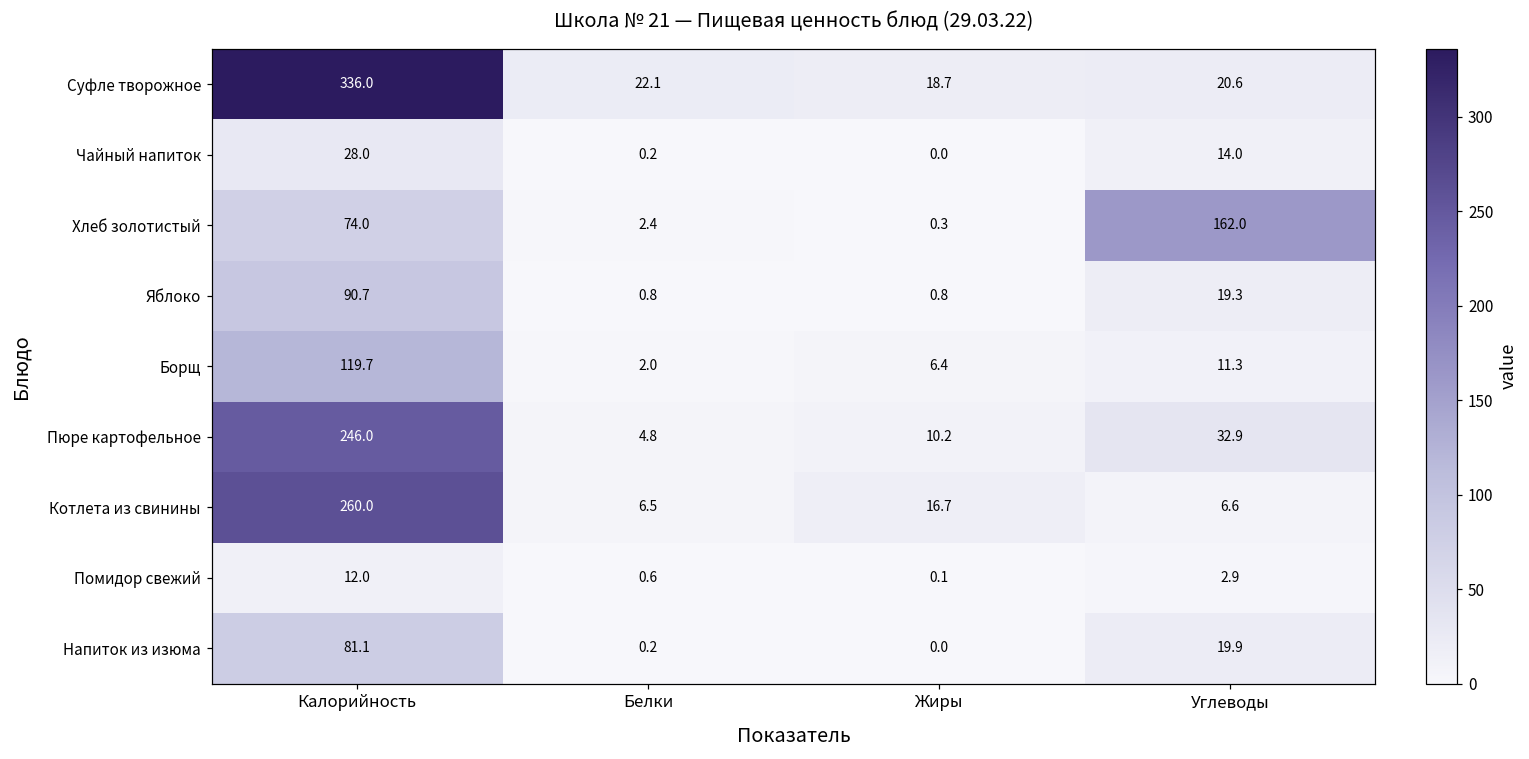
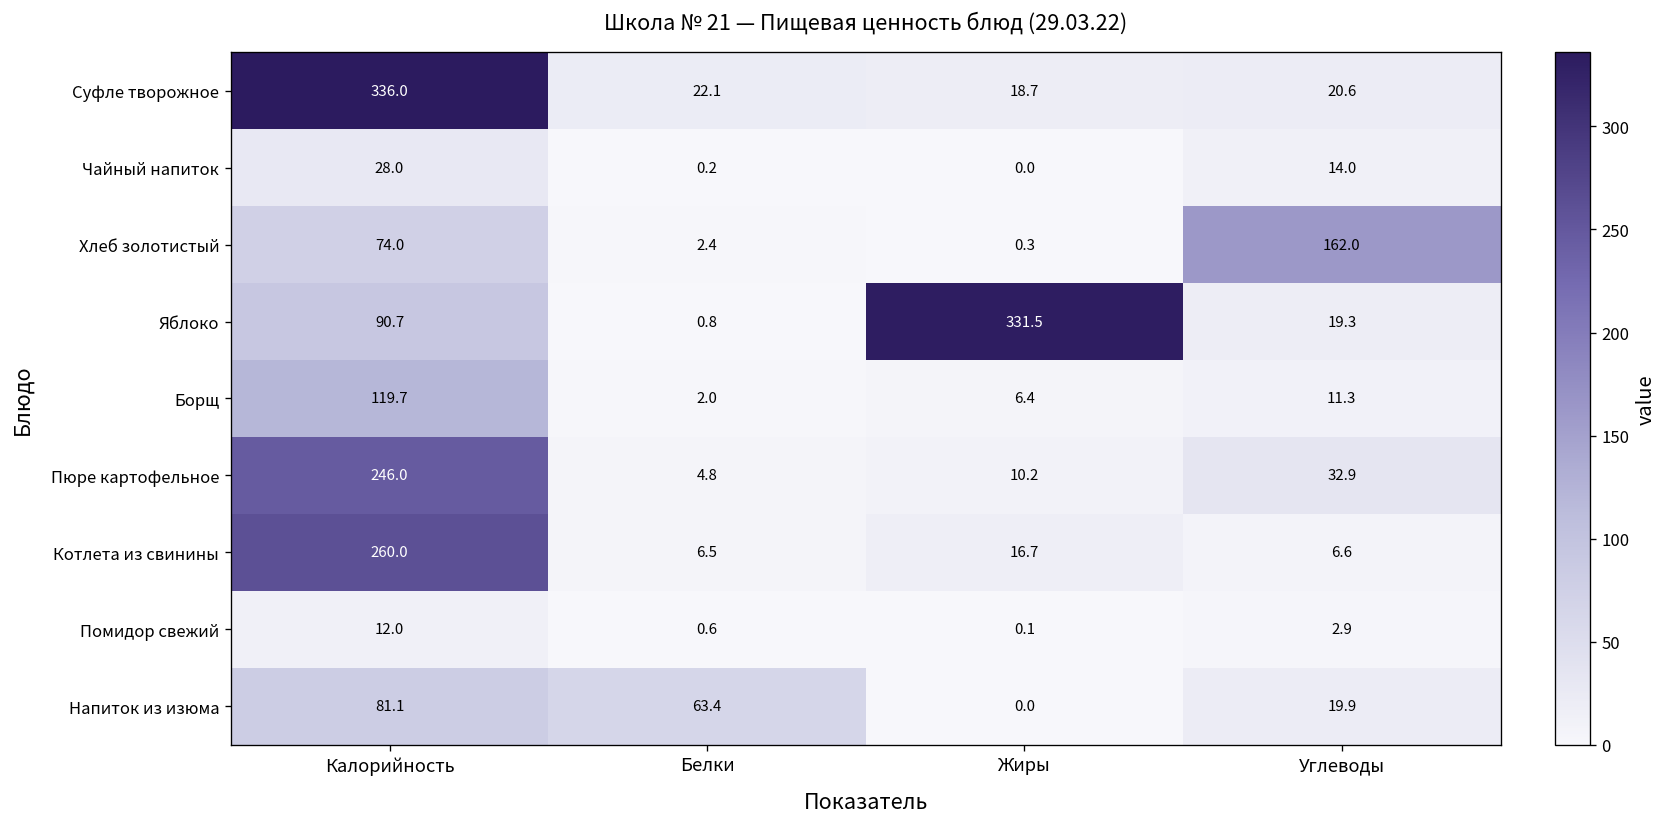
Яблоко, Жиры: 0.8 -> 331.5
Напиток из изюма, Белки: 0.2 -> 63.4
